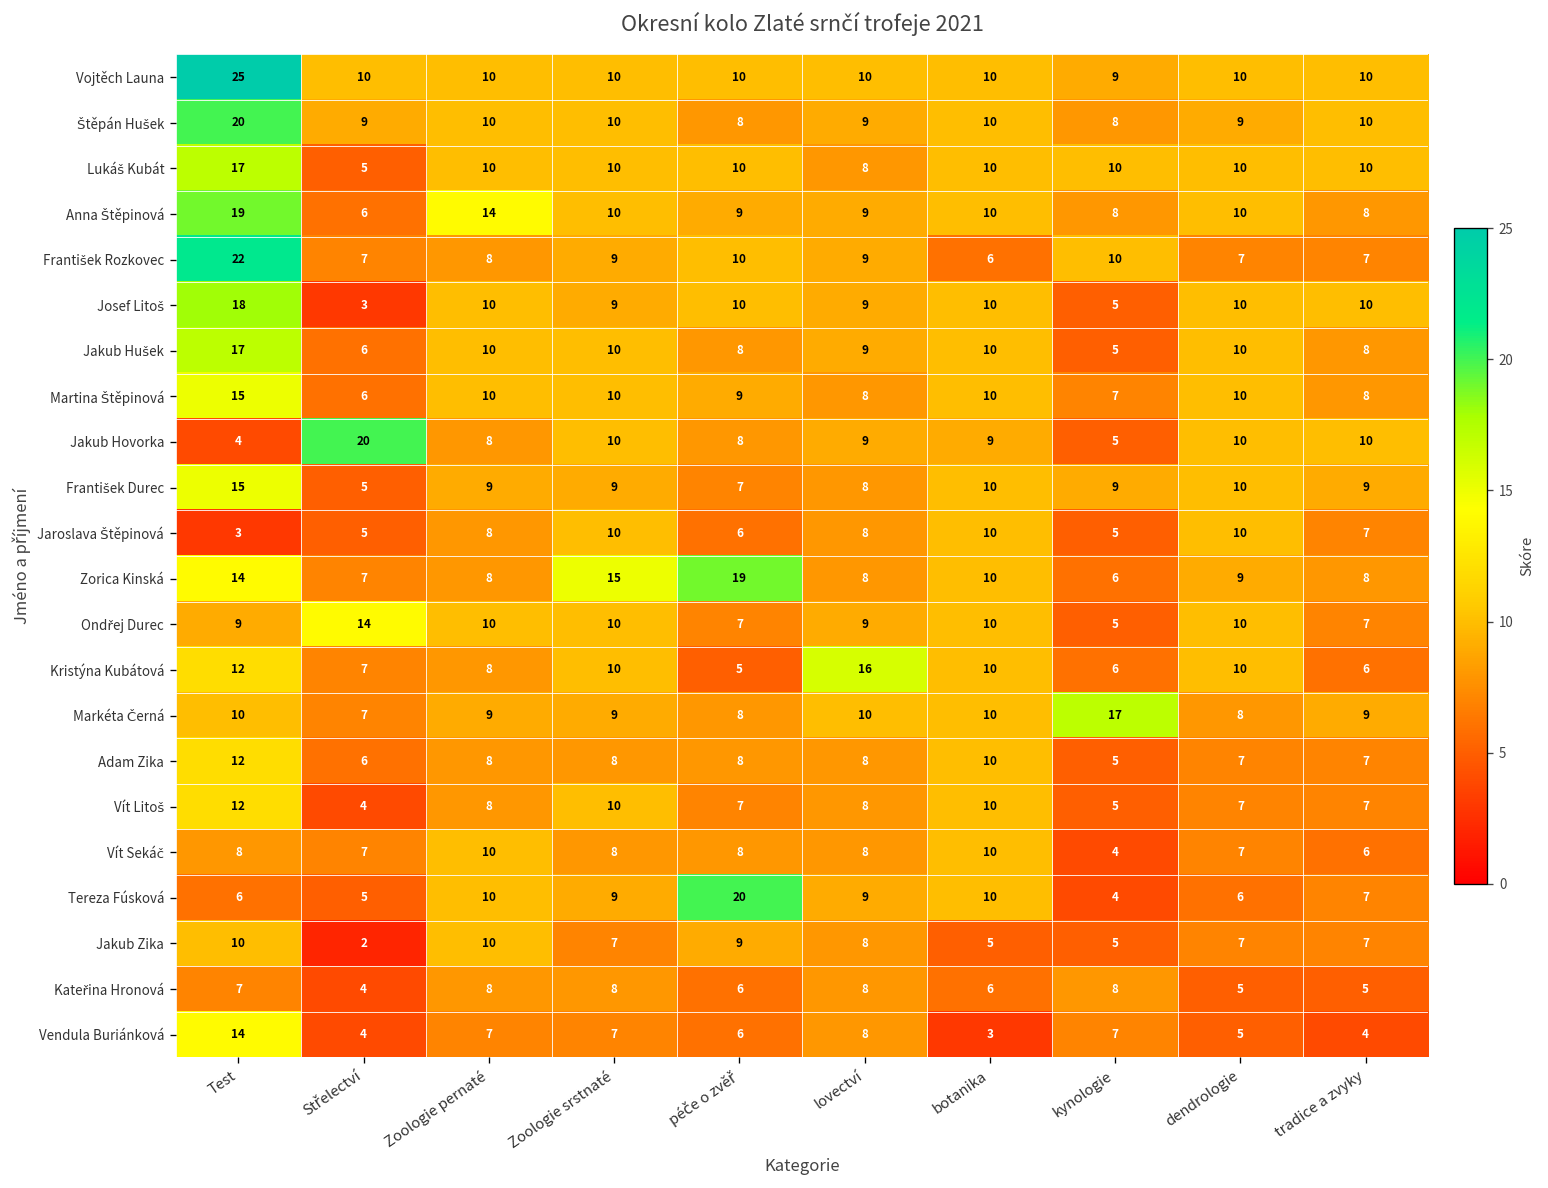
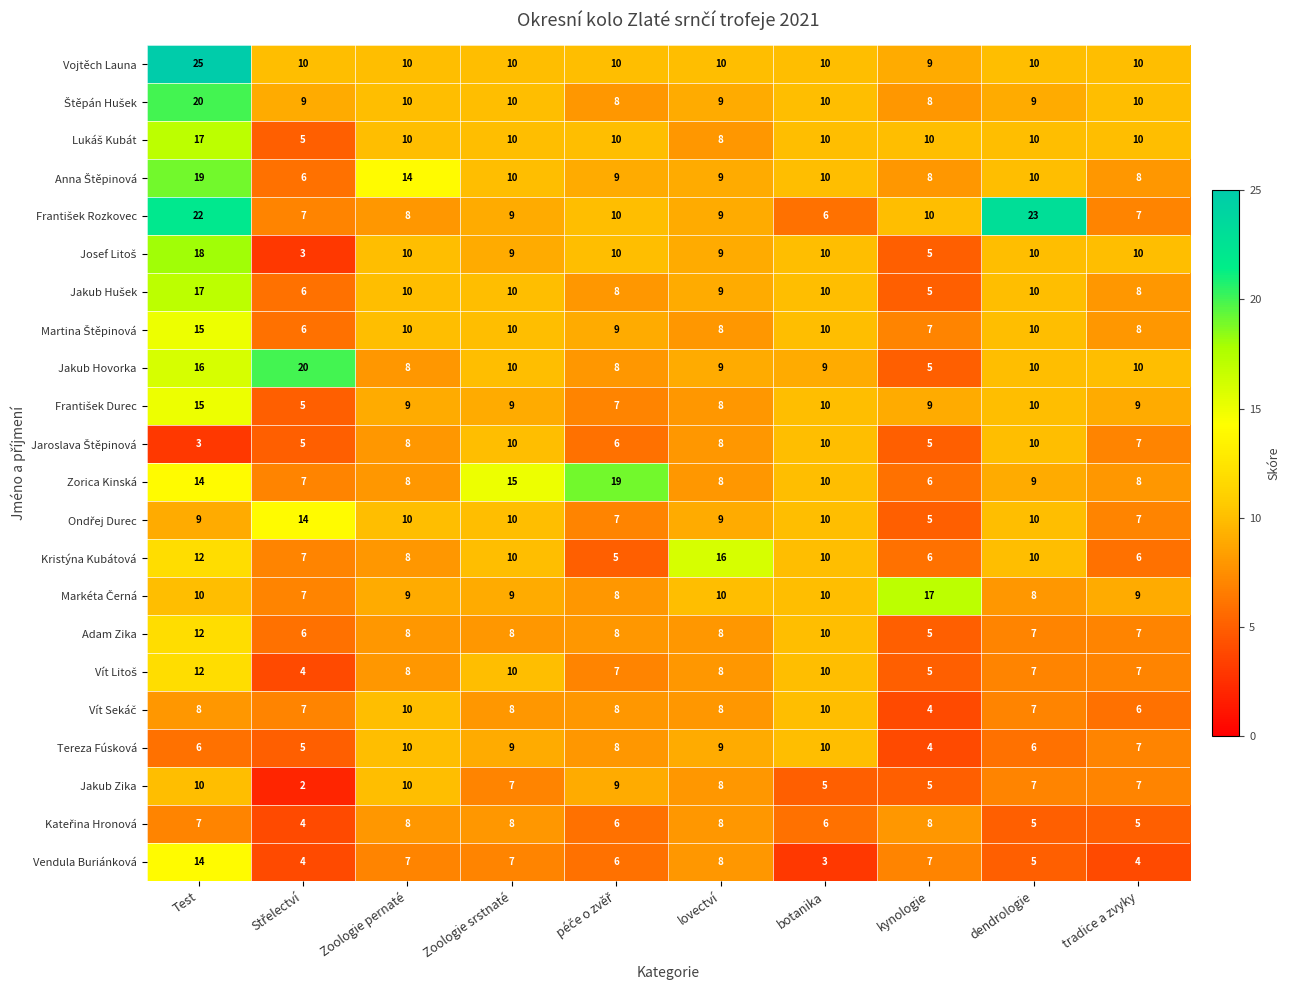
František Rozkovec, dendrologie: 7 -> 23
Jakub Hovorka, Test: 4 -> 16
Tereza Fúsková, péče o zvěř: 20 -> 8
